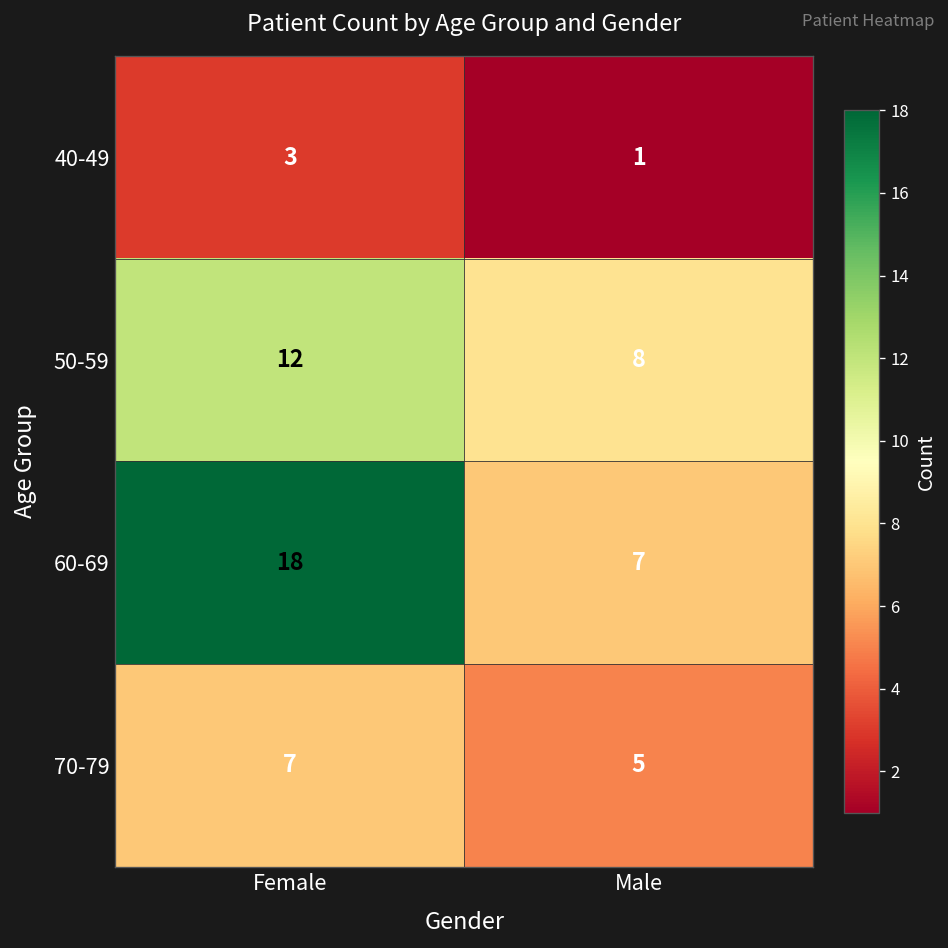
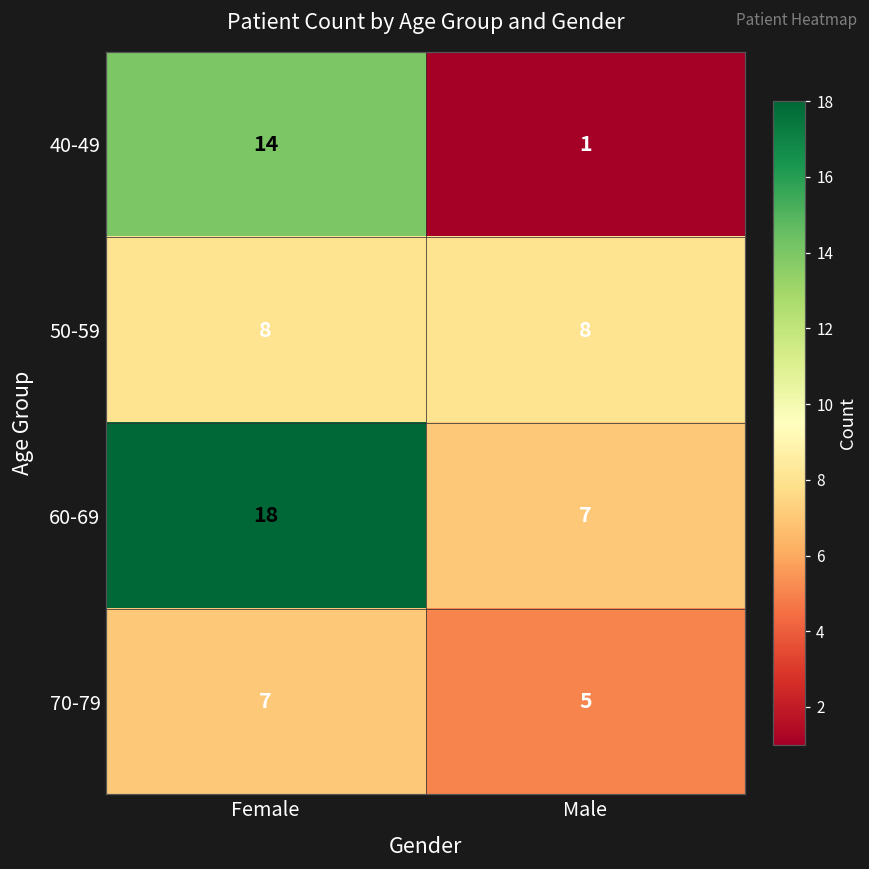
40-49, Female: 3 -> 14
50-59, Female: 12 -> 8
